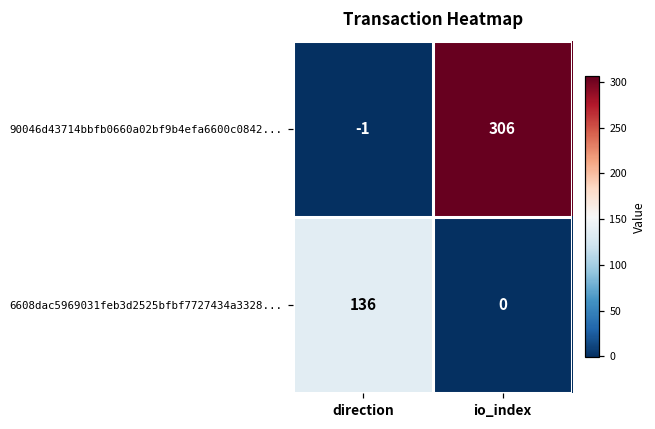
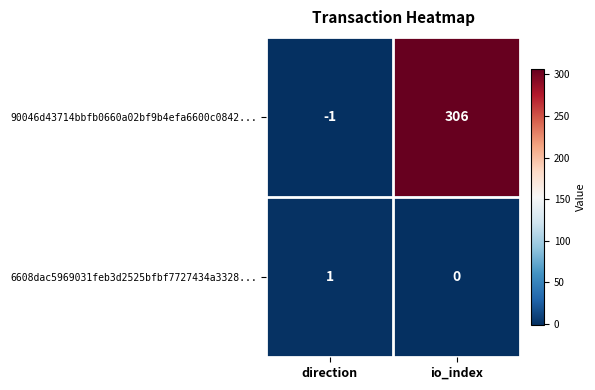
6608dac5969031feb3d2525bfbf7727434a3328..., direction: 136 -> 1
